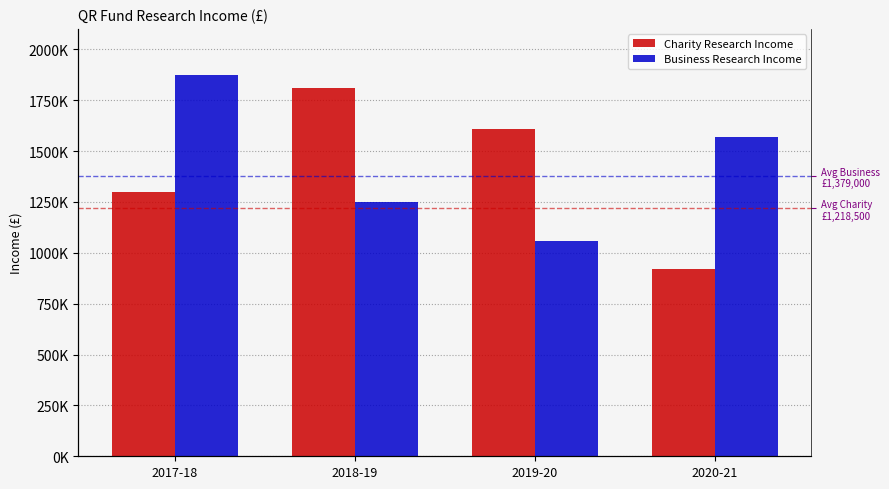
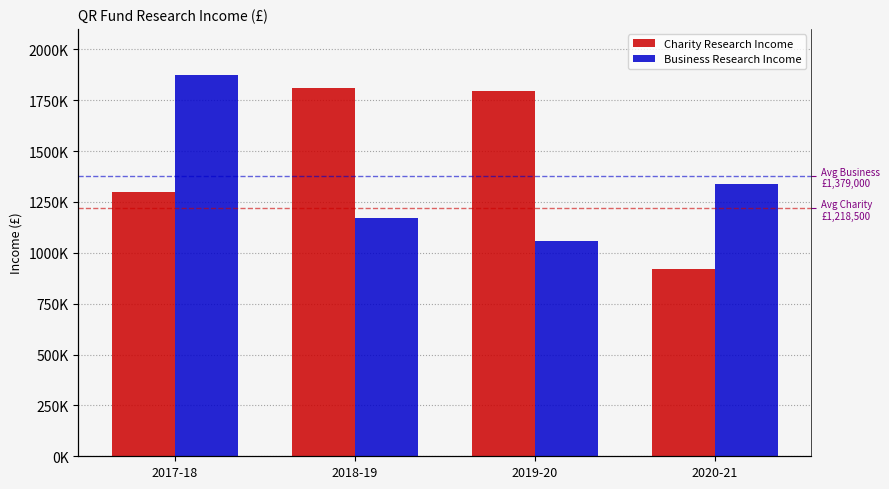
Business Research Income, 2018-19: 1250000 -> 1170000
Charity Research Income, 2019-20: 1610000 -> 1790000
Business Research Income, 2020-21: 1570000 -> 1340000
